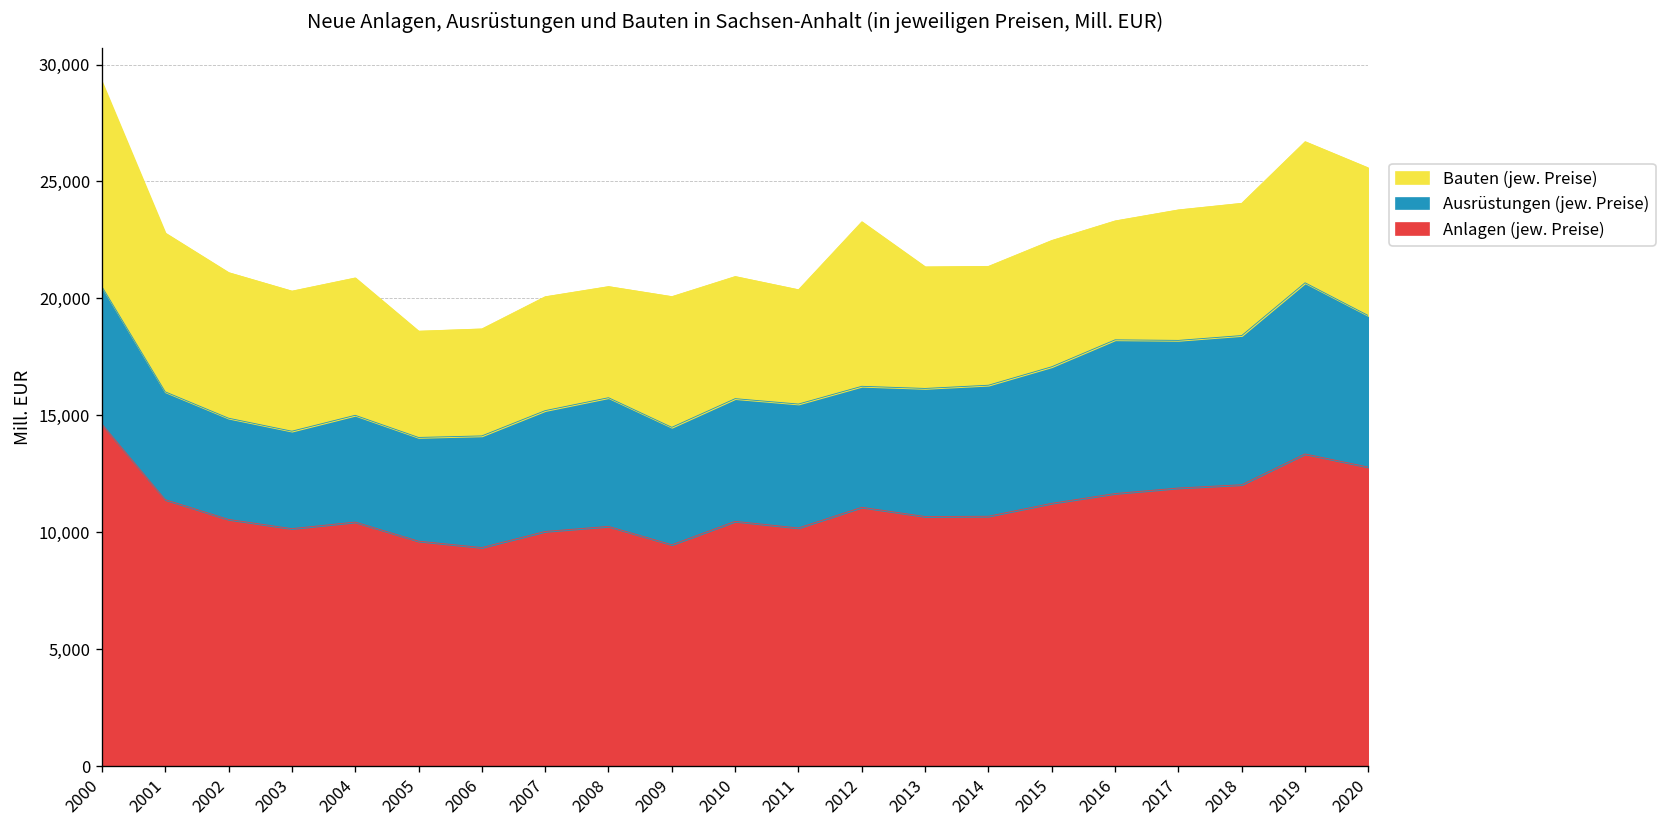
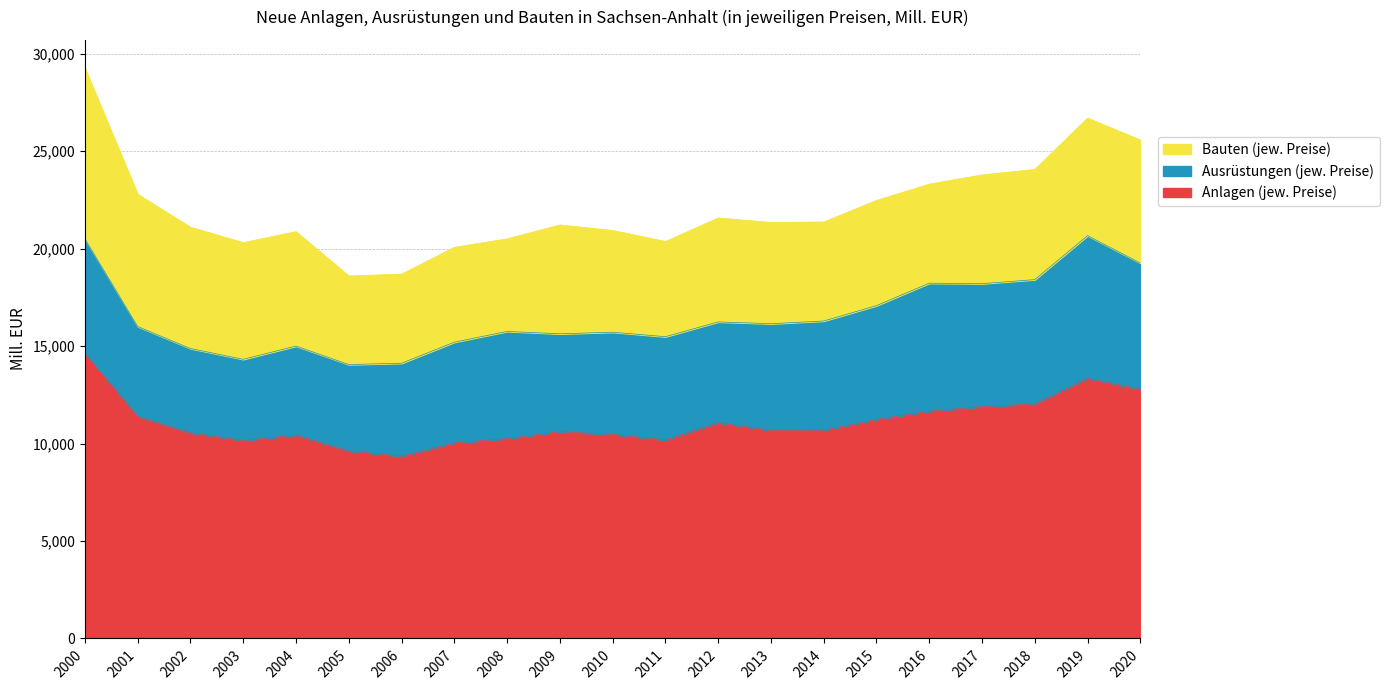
Anlagen (jew. Preise), 2009: 9,500 -> 10,600
Bauten (jew. Preise), 2012: 7,000 -> 5,300
